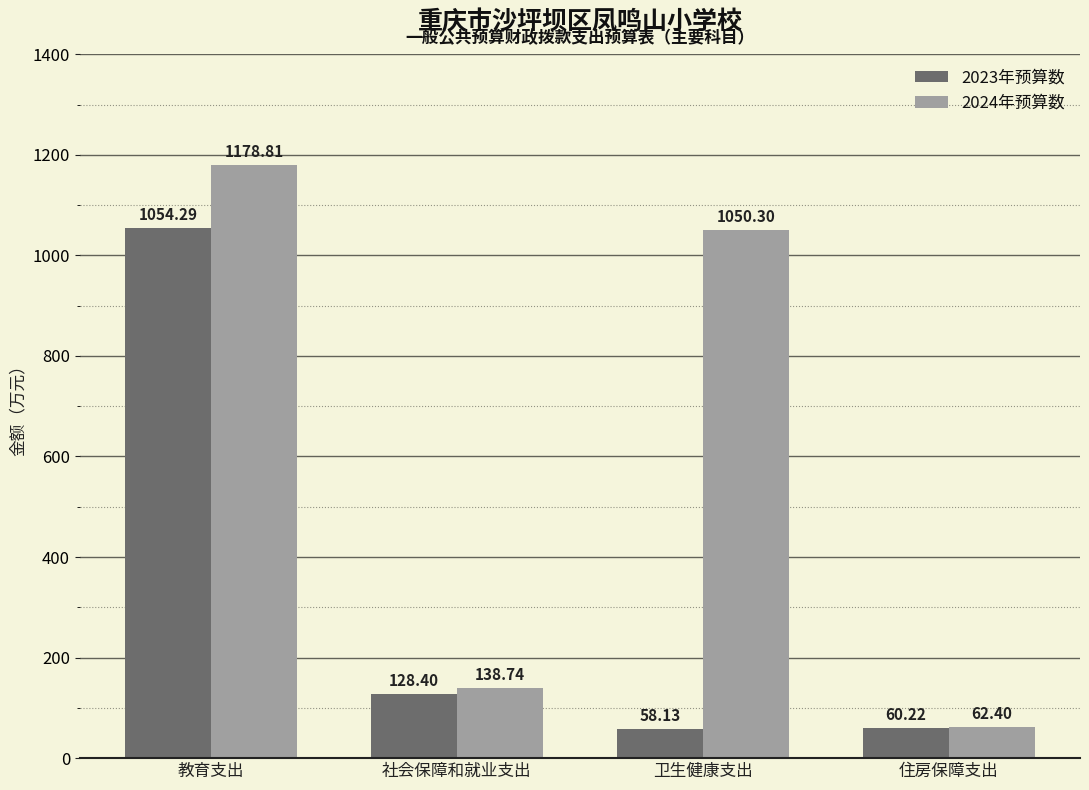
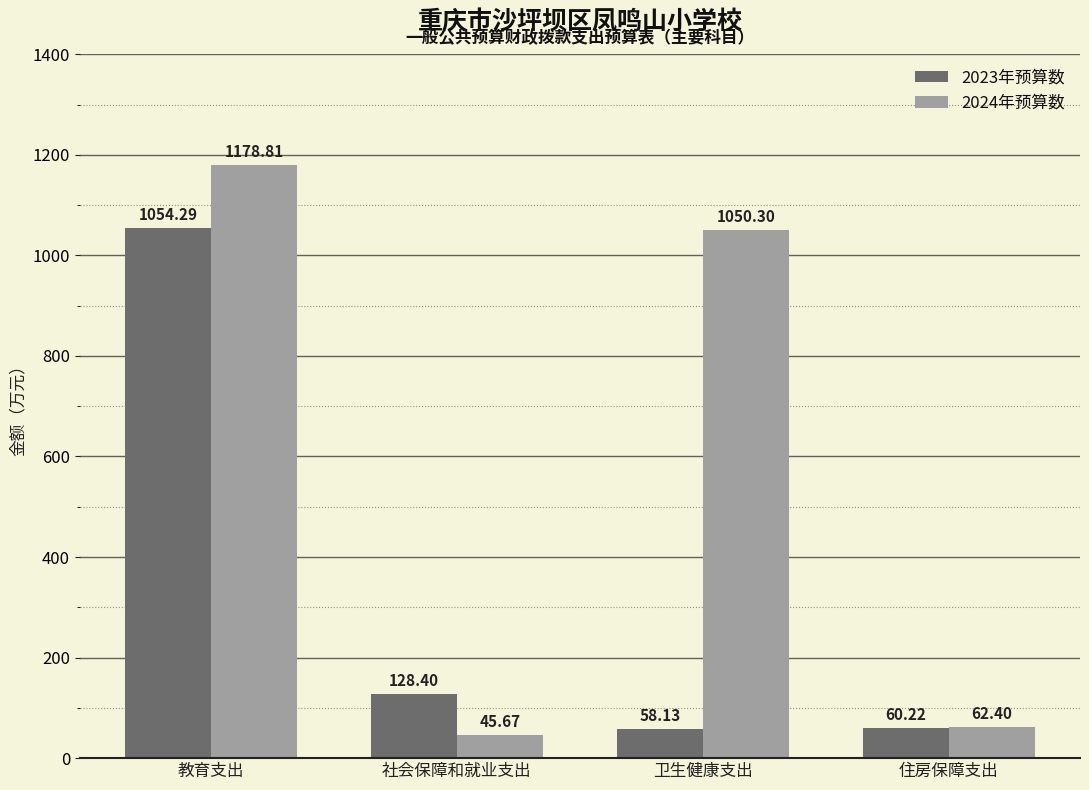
2024年预算数, 社会保障和就业支出: 138.74 -> 45.67
